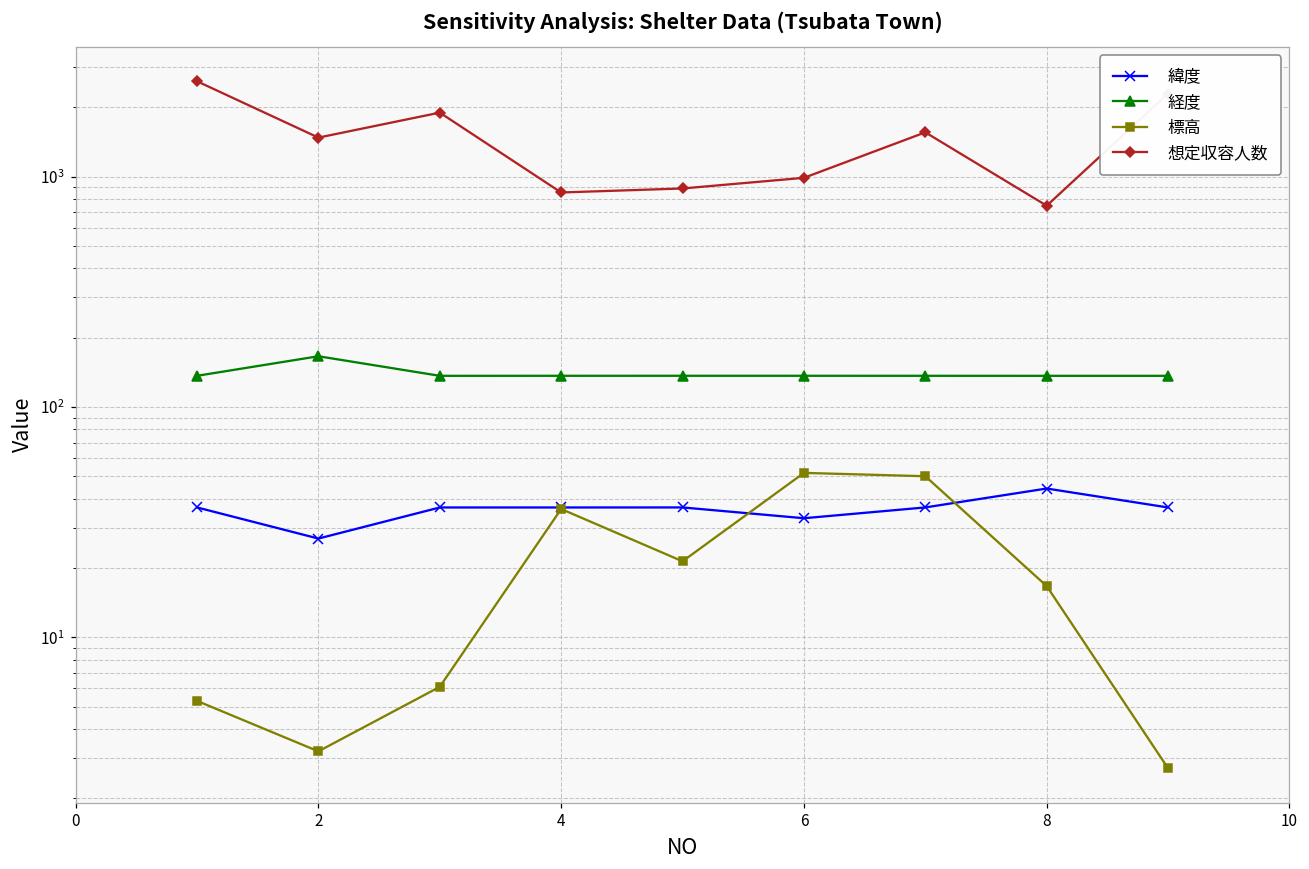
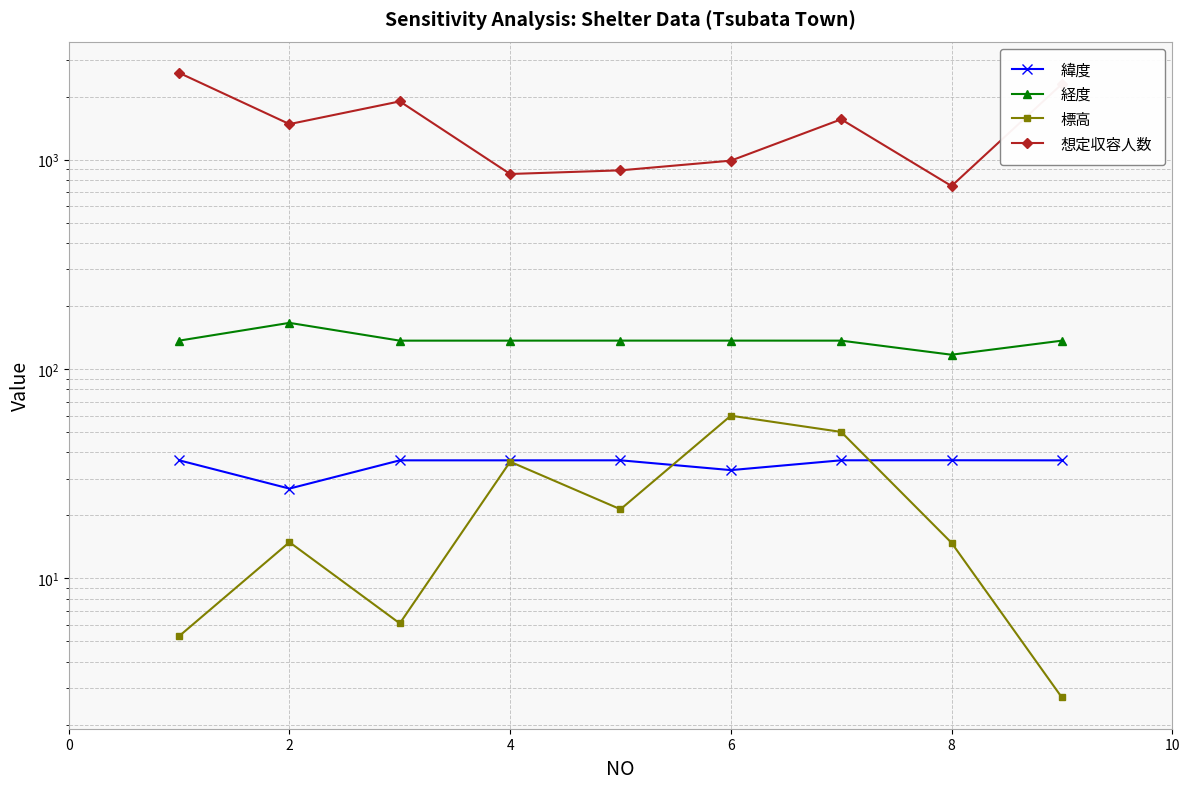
標高, 2: 3.2 -> 15
標高, 6: 52 -> 60
緯度, 8: 44 -> 37
経度, 8: 140 -> 120
標高, 8: 17 -> 15
